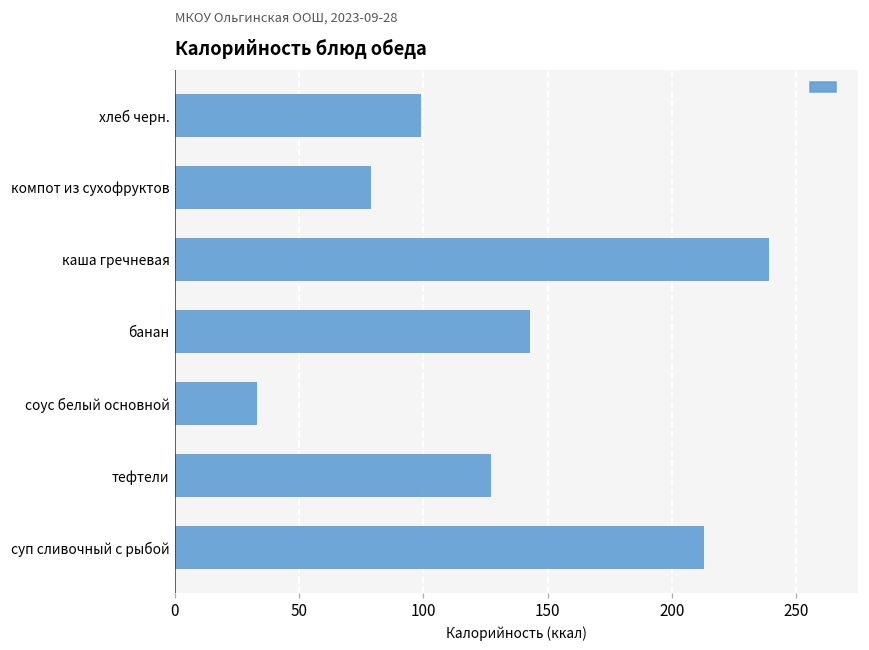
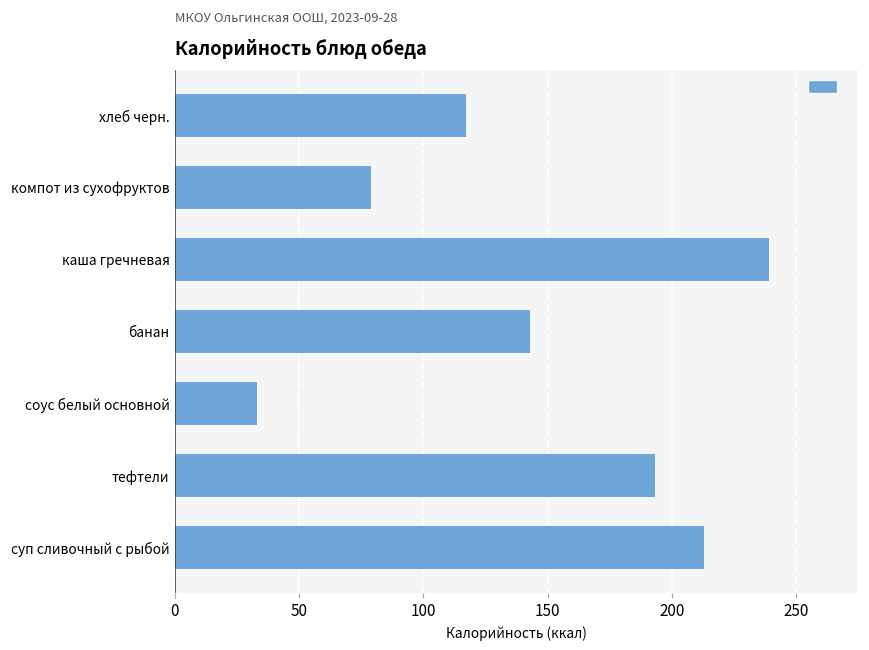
хлеб черн.: 99 -> 117
тефтели: 127 -> 193
